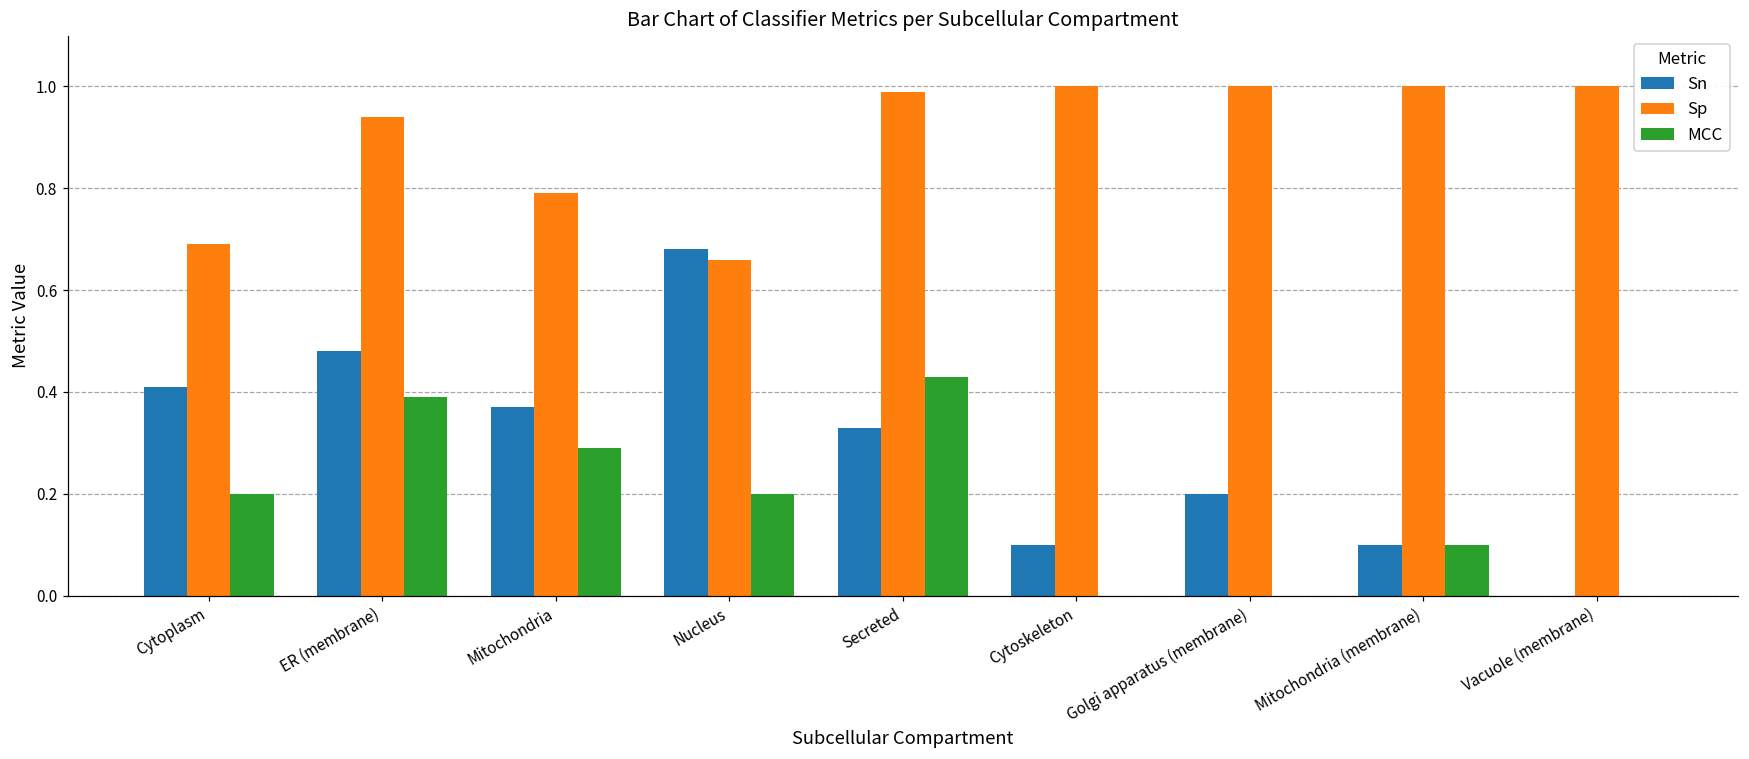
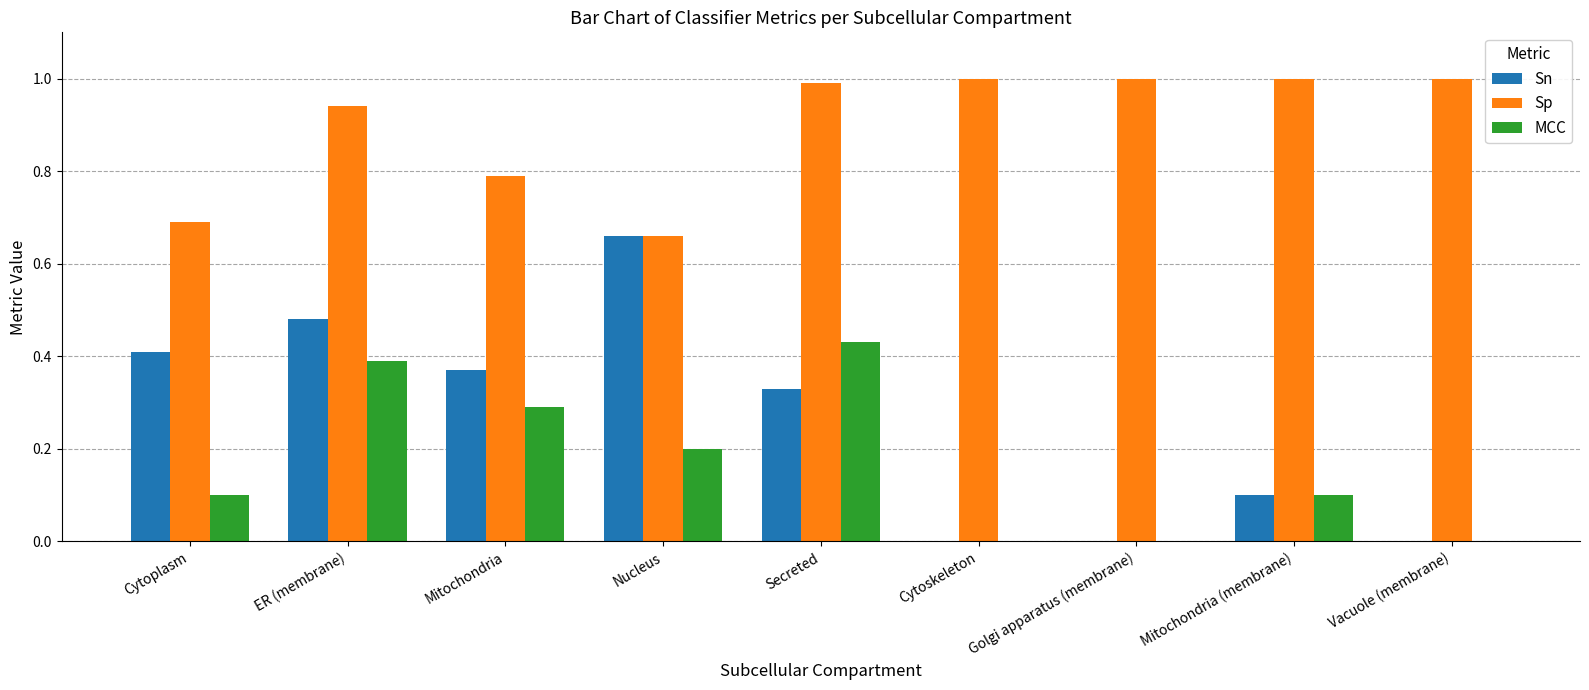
MCC, Cytoplasm: 0.2 -> 0.1
Sn, Nucleus: 0.68 -> 0.66
Sn, Cytoskeleton: 0.1 -> 0.0
Sn, Golgi apparatus (membrane): 0.2 -> 0.0
